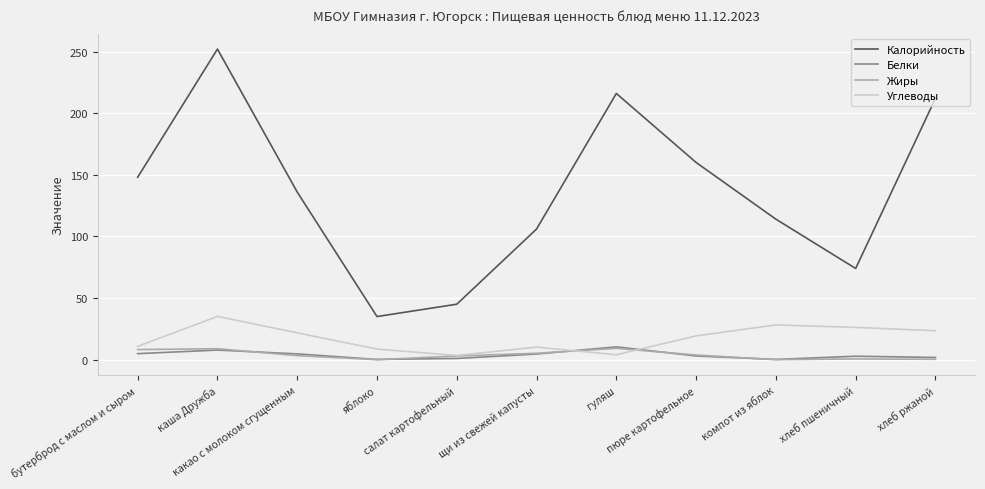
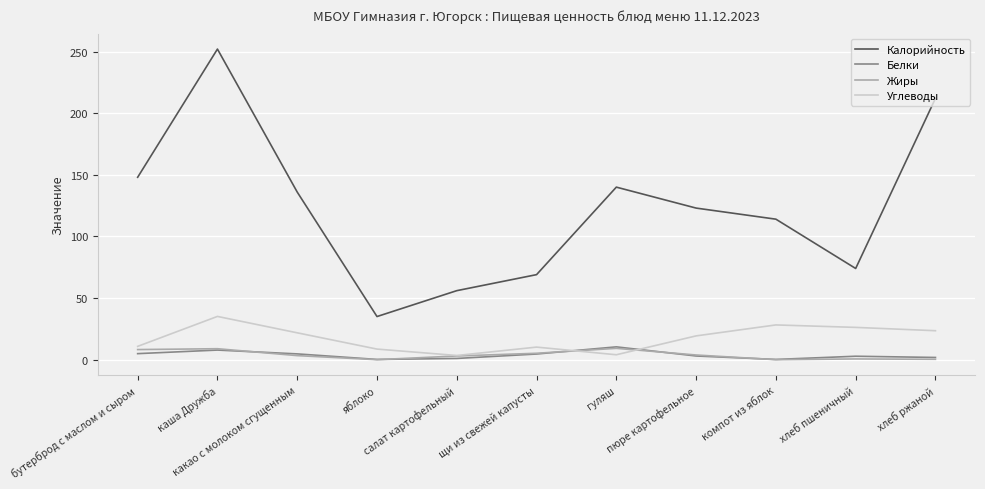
Калорийность, салат картофельный: 45 -> 56
Калорийность, щи из свежей капусты: 106 -> 69
Калорийность, гуляш: 216 -> 140
Калорийность, пюре картофельное: 160 -> 123
